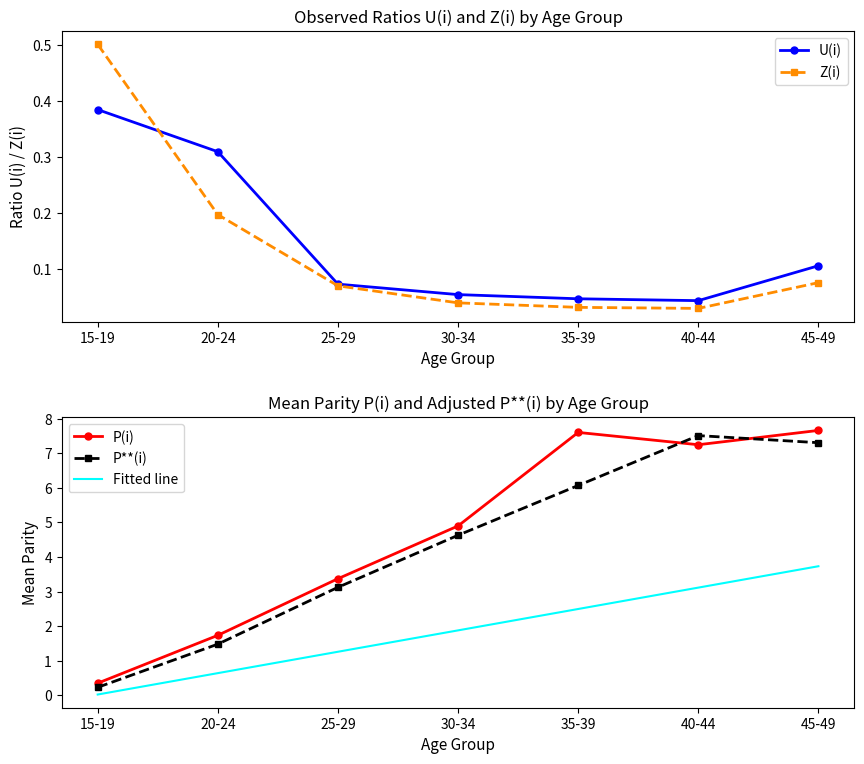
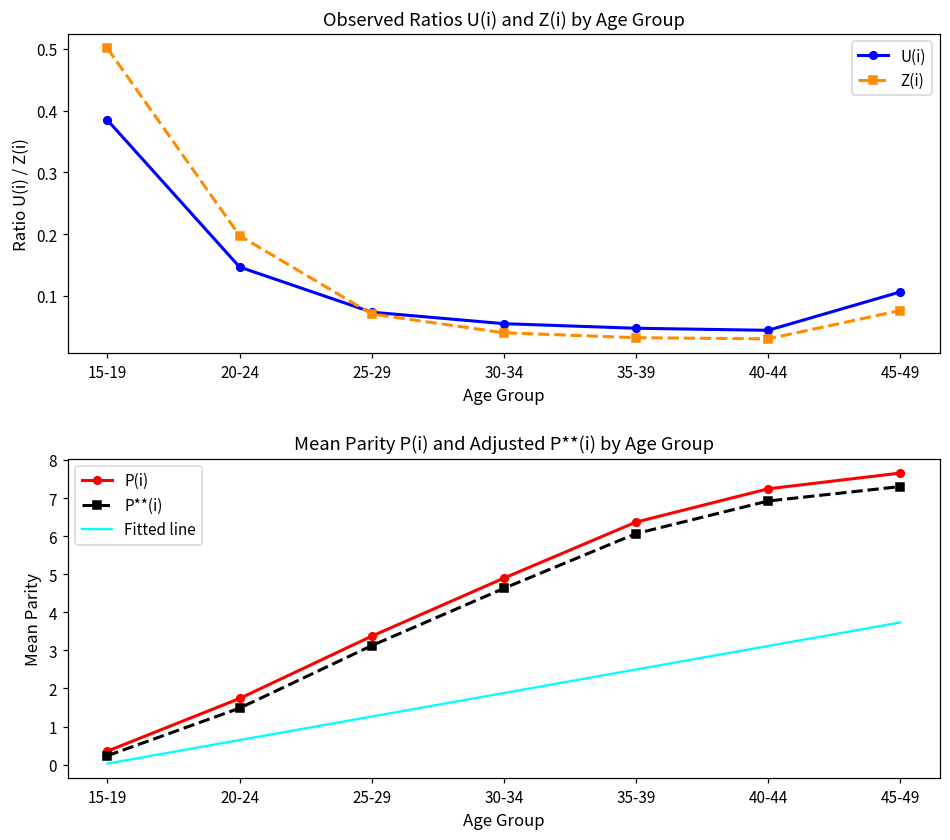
Observed Ratios U(i) and Z(i) by Age Group, U(i), 20-24: 0.31 -> 0.15
Mean Parity P(i) and Adjusted P**(i) by Age Group, P(i), 35-39: 7.6 -> 6.4
Mean Parity P(i) and Adjusted P**(i) by Age Group, P**(i), 40-44: 7.5 -> 6.9
